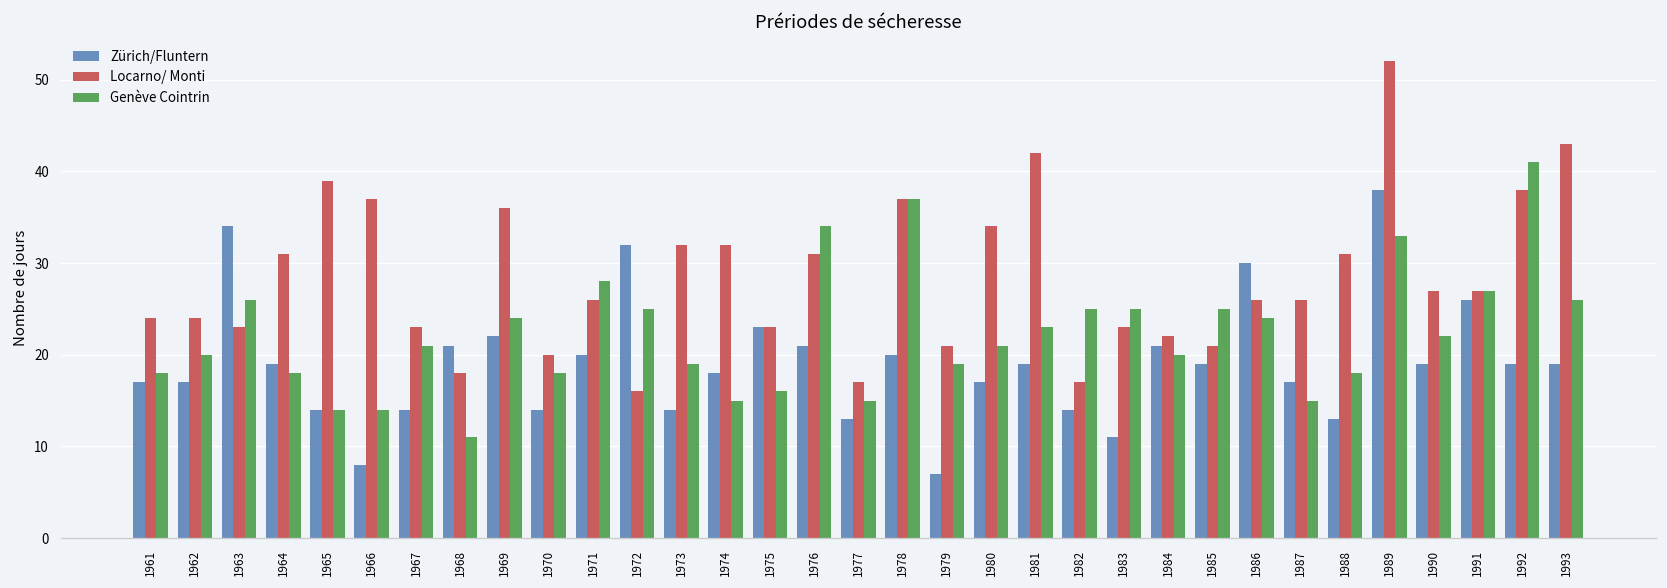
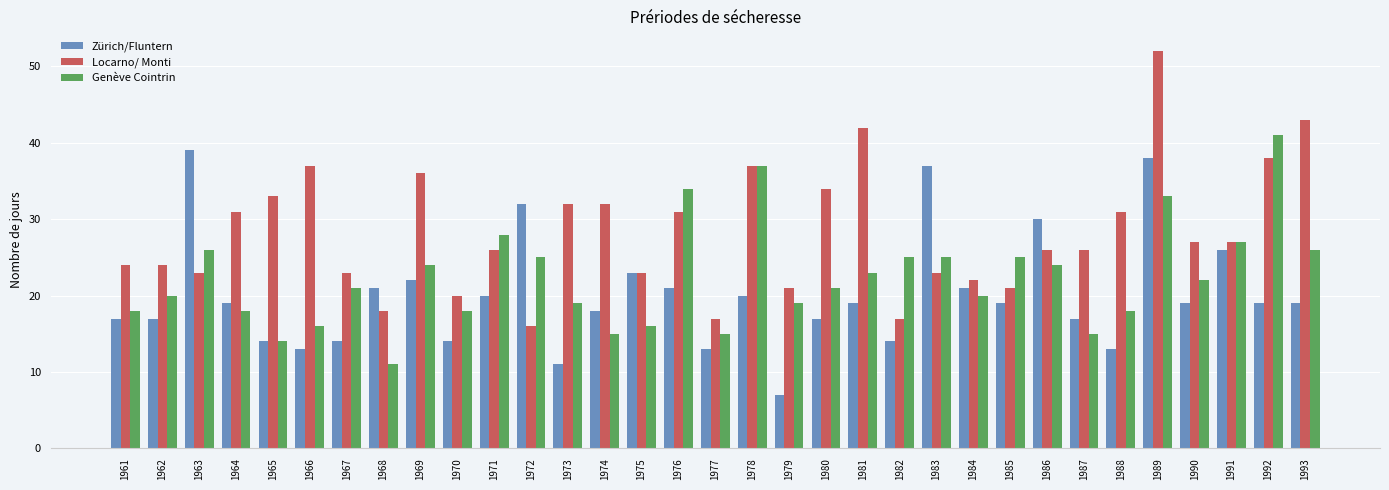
Zürich/Fluntern, 1963: 34 -> 39
Locarno/ Monti, 1965: 39 -> 33
Zürich/Fluntern, 1966: 8 -> 13
Genève Cointrin, 1966: 14 -> 16
Zürich/Fluntern, 1973: 14 -> 11
Zürich/Fluntern, 1983: 11 -> 37
